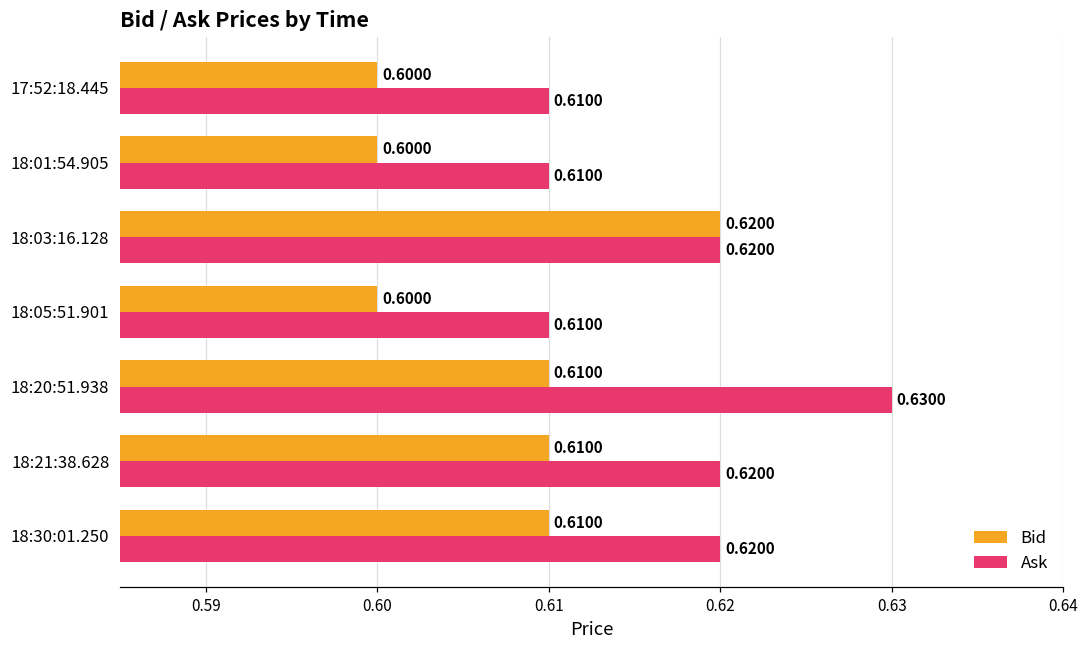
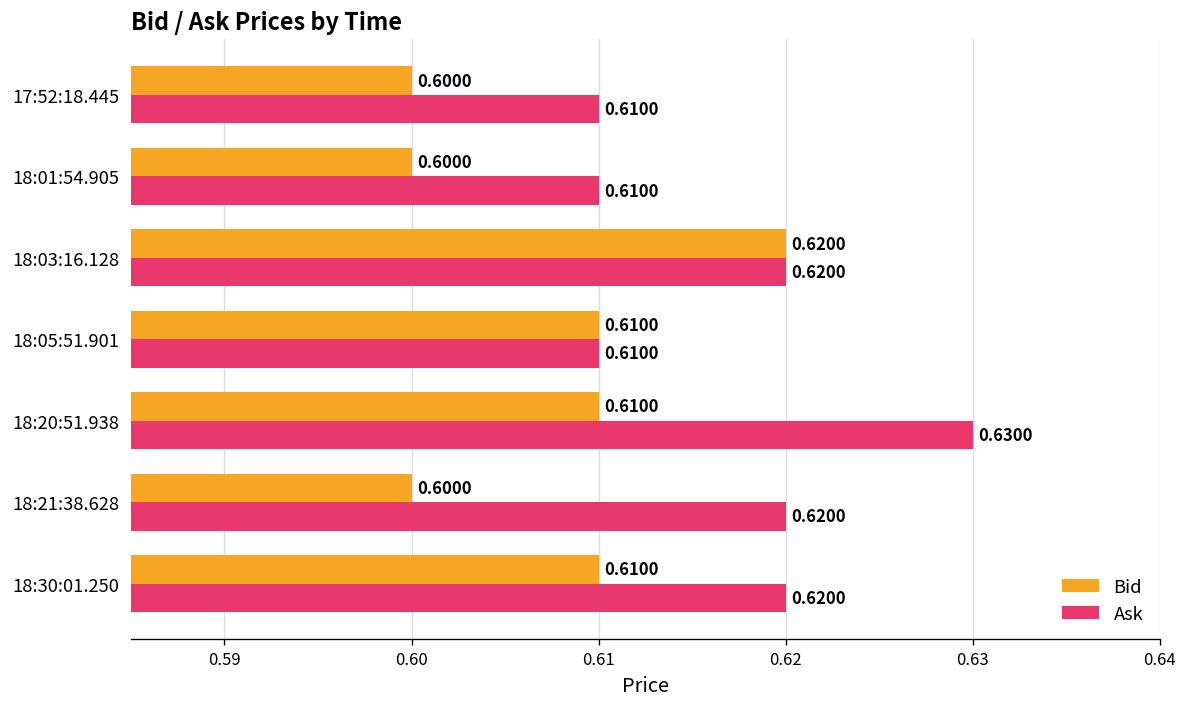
Bid, 18:05:51.901: 0.6000 -> 0.6100
Bid, 18:21:38.628: 0.6100 -> 0.6000
